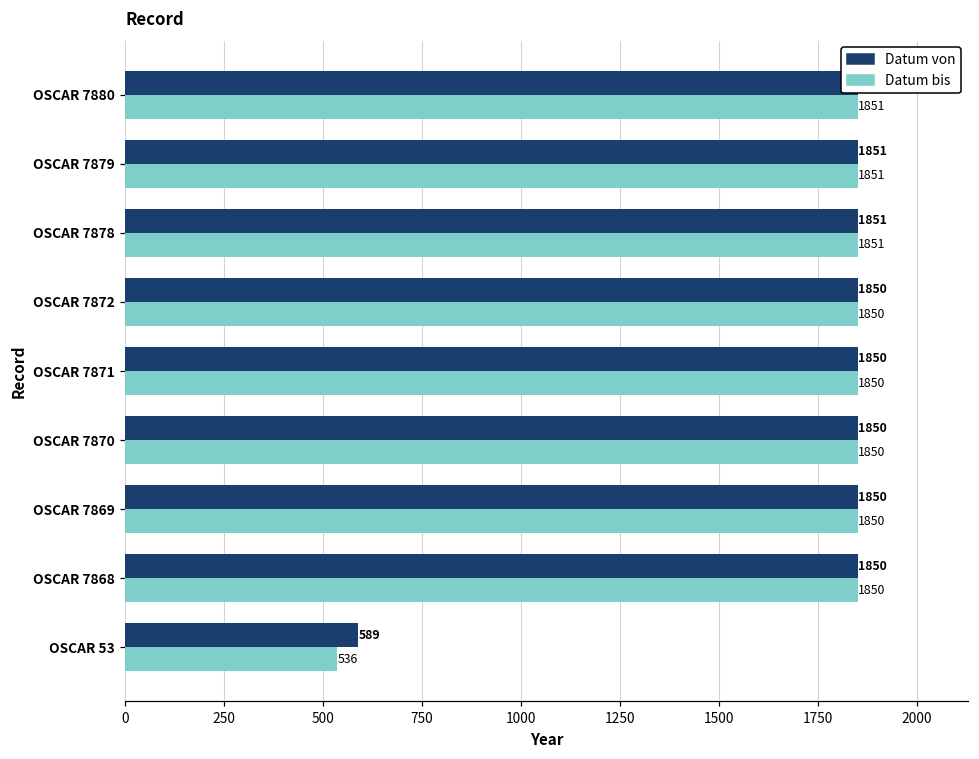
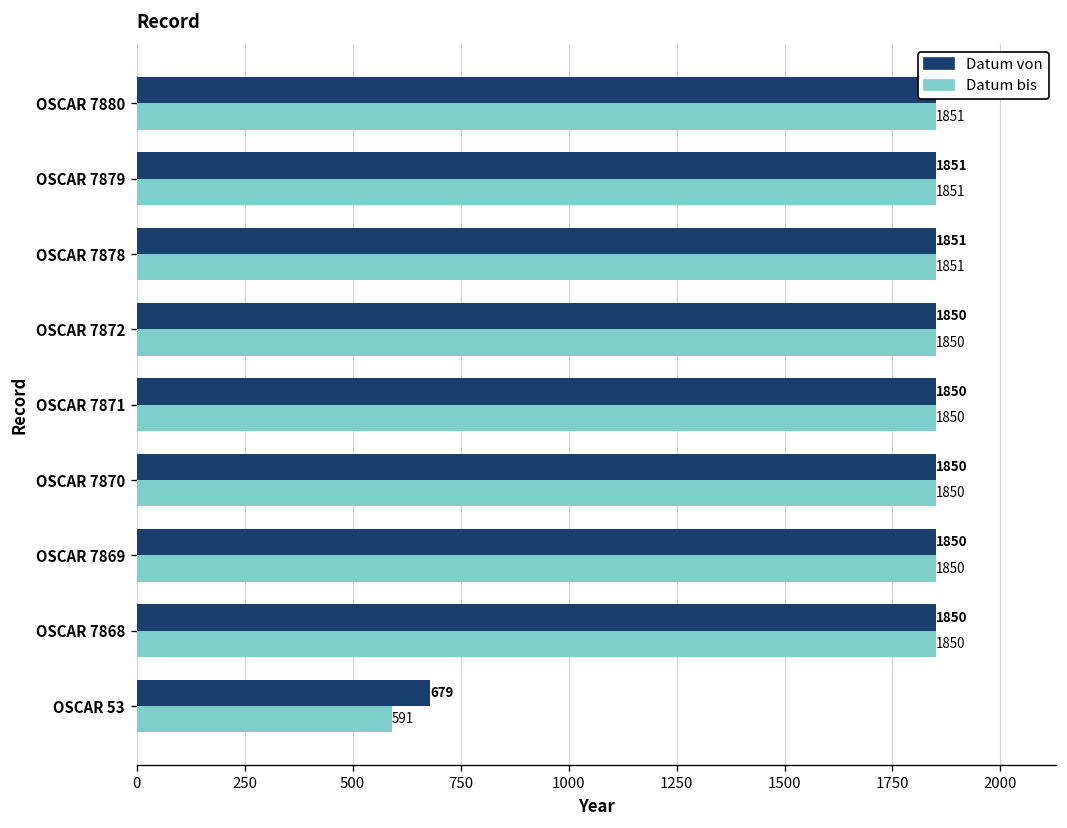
Datum von, OSCAR 53: 589 -> 679
Datum bis, OSCAR 53: 536 -> 591
